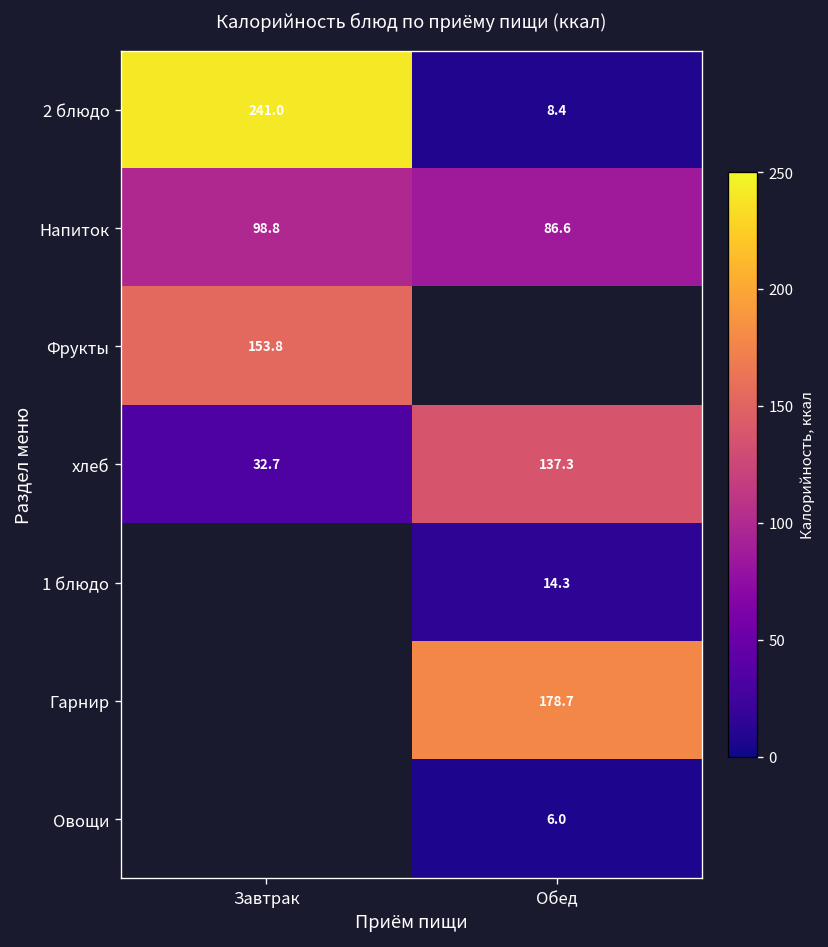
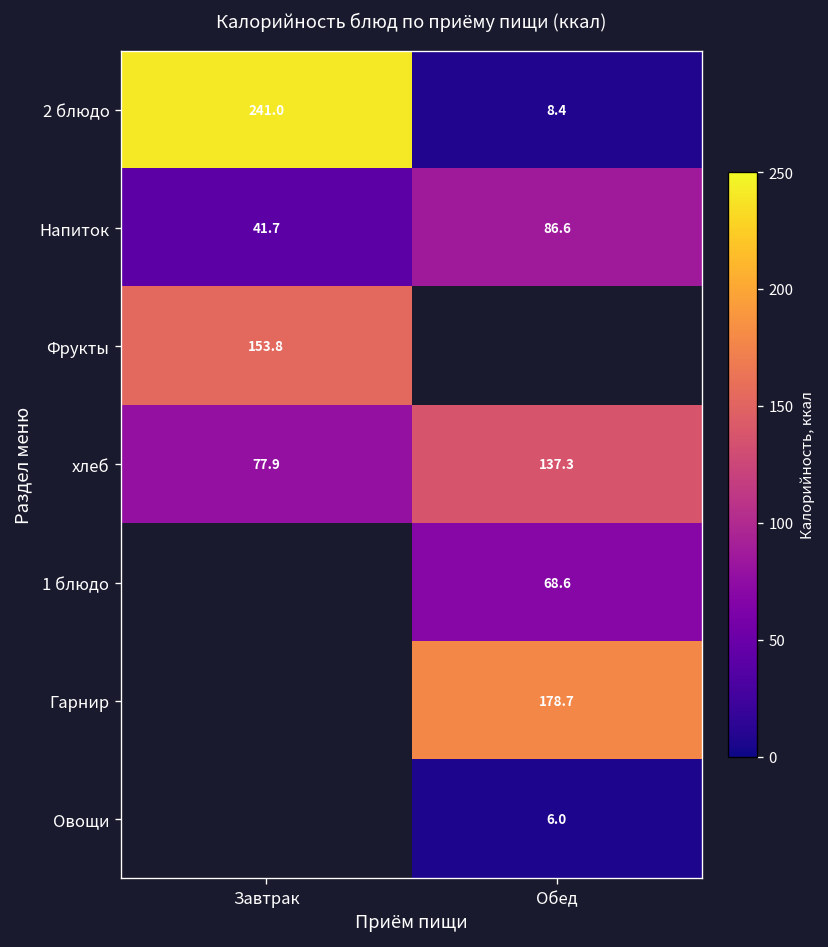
Напиток, Завтрак: 98.8 -> 41.7
хлеб, Завтрак: 32.7 -> 77.9
1 блюдо, Обед: 14.3 -> 68.6
